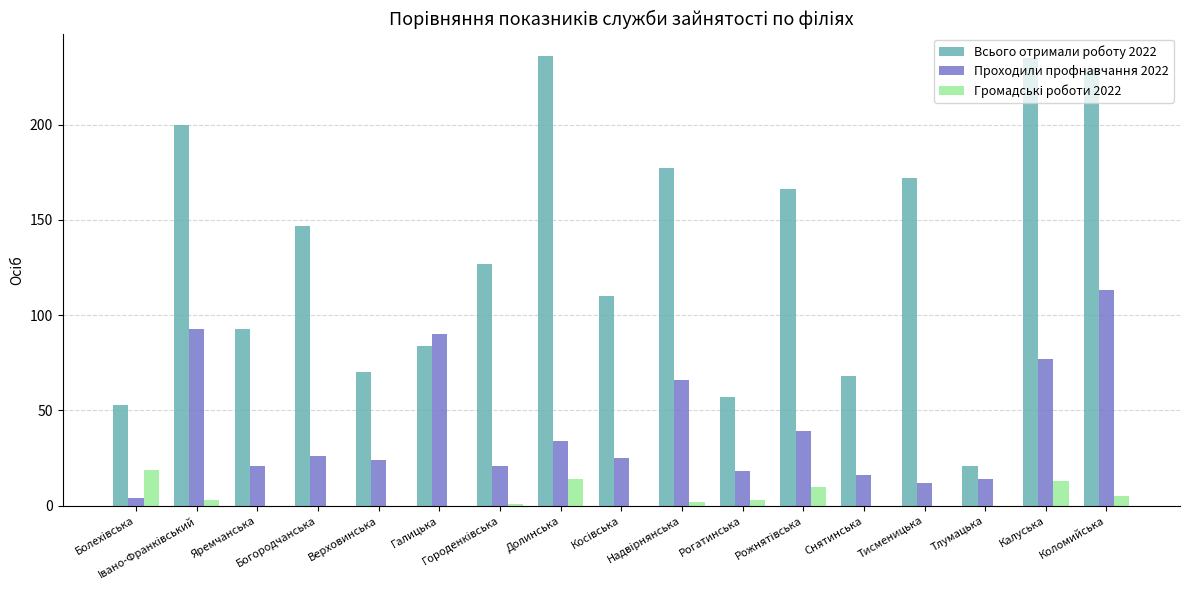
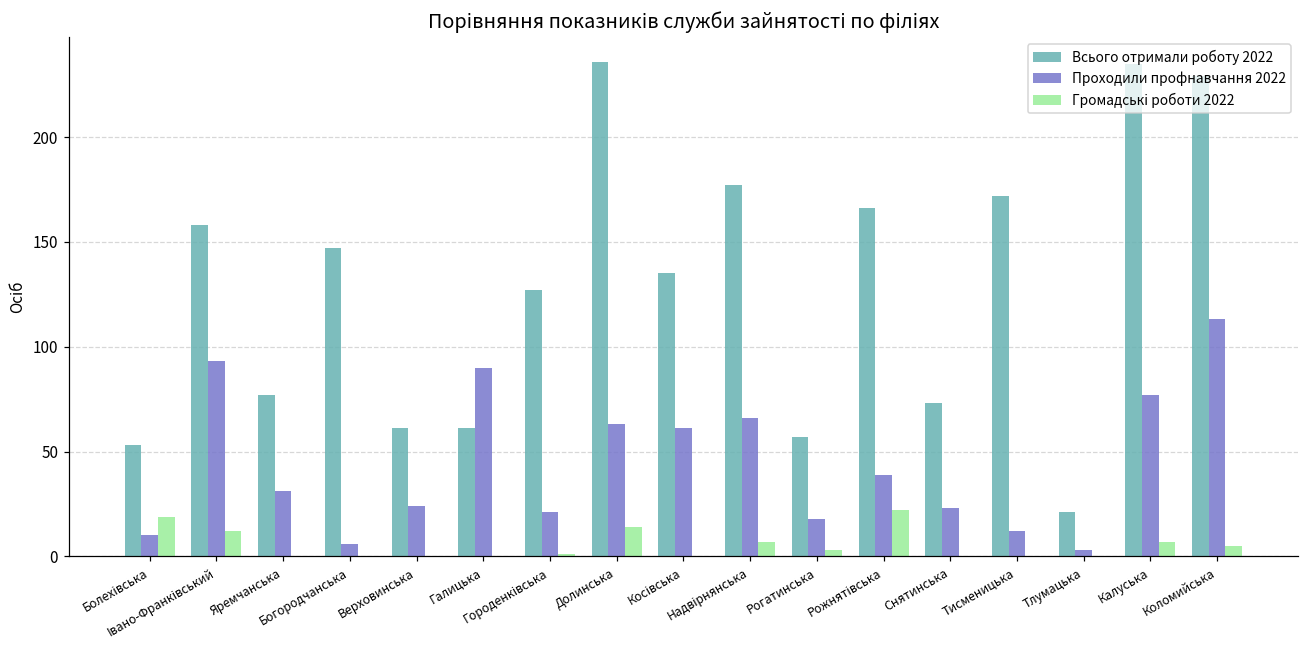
Проходили профнавчання 2022, Болехівська: 4 -> 10
Всього отримали роботу 2022, Івано-Франківський: 200 -> 158
Громадські роботи 2022, Івано-Франківський: 3 -> 12
Всього отримали роботу 2022, Яремчанська: 93 -> 77
Проходили профнавчання 2022, Яремчанська: 21 -> 31
Проходили профнавчання 2022, Богородчанська: 26 -> 6
Всього отримали роботу 2022, Верховинська: 70 -> 61
Всього отримали роботу 2022, Галицька: 84 -> 61
Проходили профнавчання 2022, Долинська: 34 -> 63
Всього отримали роботу 2022, Косівська: 110 -> 135
Проходили профнавчання 2022, Косівська: 25 -> 61
Громадські роботи 2022, Надвірнянська: 2 -> 7
Громадські роботи 2022, Рожнятівська: 10 -> 22
Всього отримали роботу 2022, Снятинська: 68 -> 73
Проходили профнавчання 2022, Снятинська: 16 -> 23
Проходили профнавчання 2022, Тлумацька: 14 -> 3
Громадські роботи 2022, Калуська: 13 -> 7
